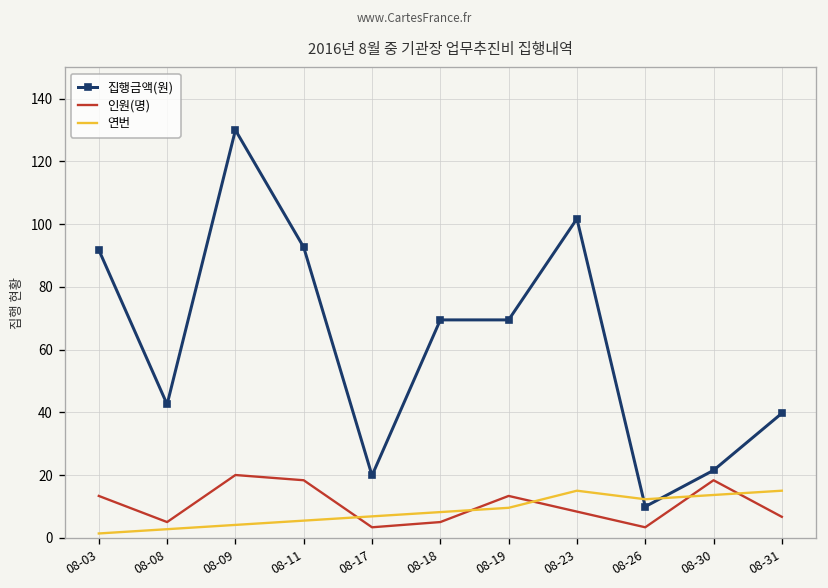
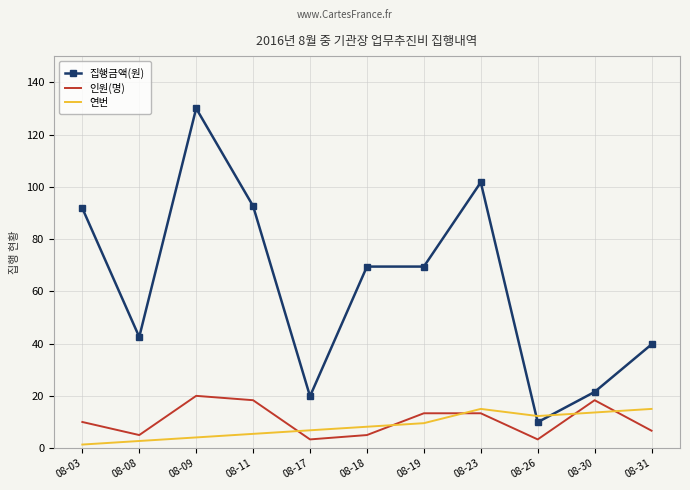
인원(명), 08-03: 13 -> 10
인원(명), 08-23: 8 -> 13
